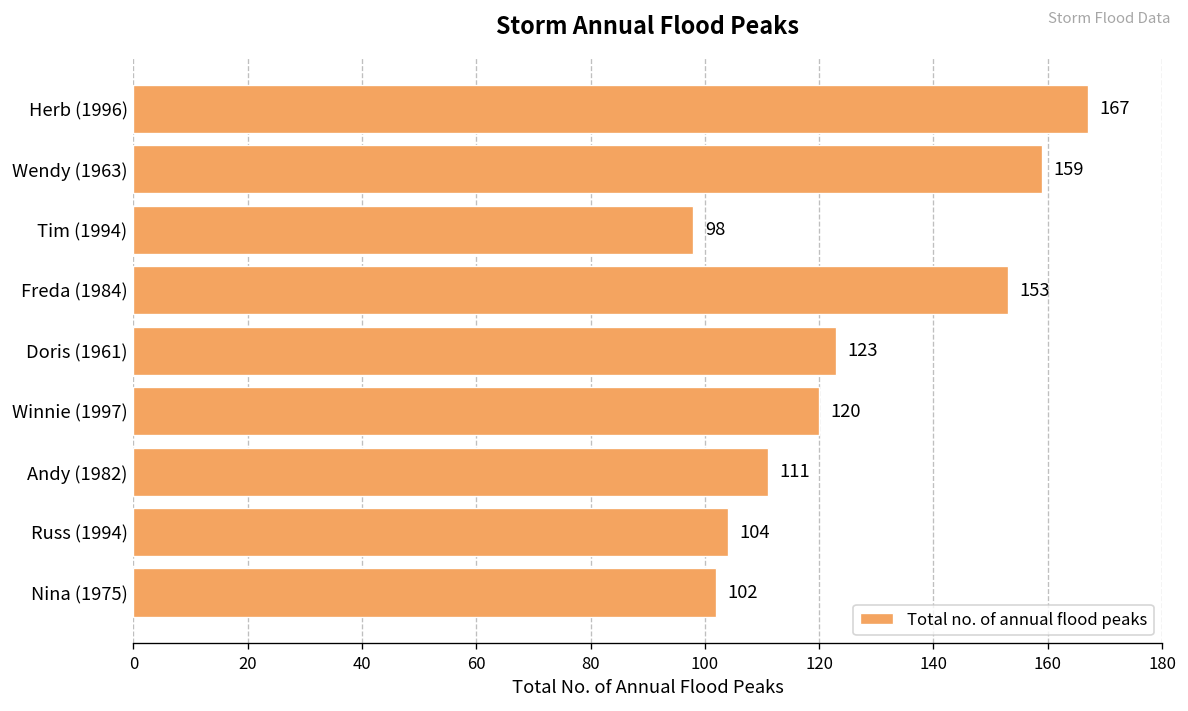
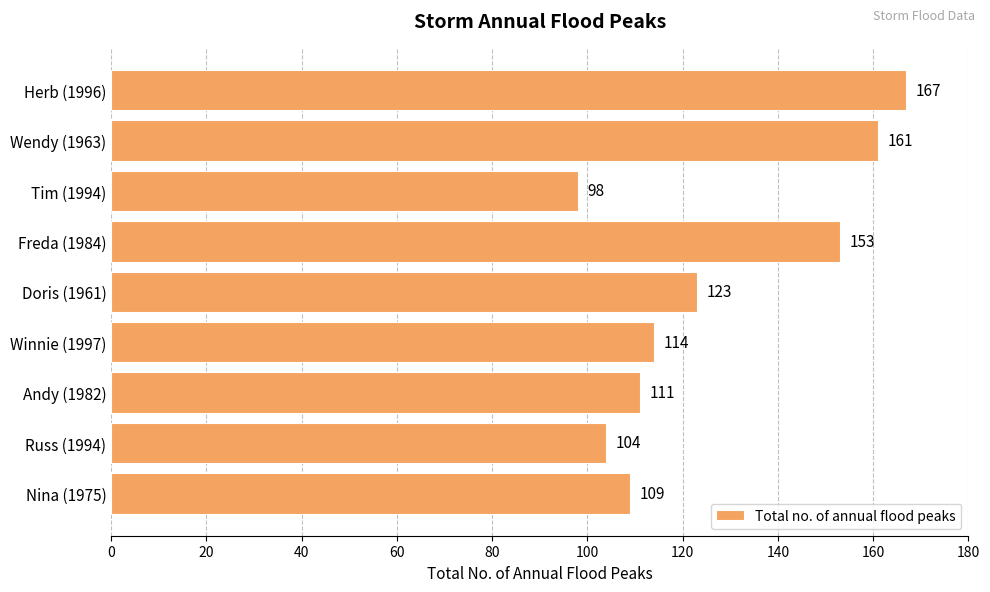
Wendy (1963): 159 -> 161
Winnie (1997): 120 -> 114
Nina (1975): 102 -> 109
